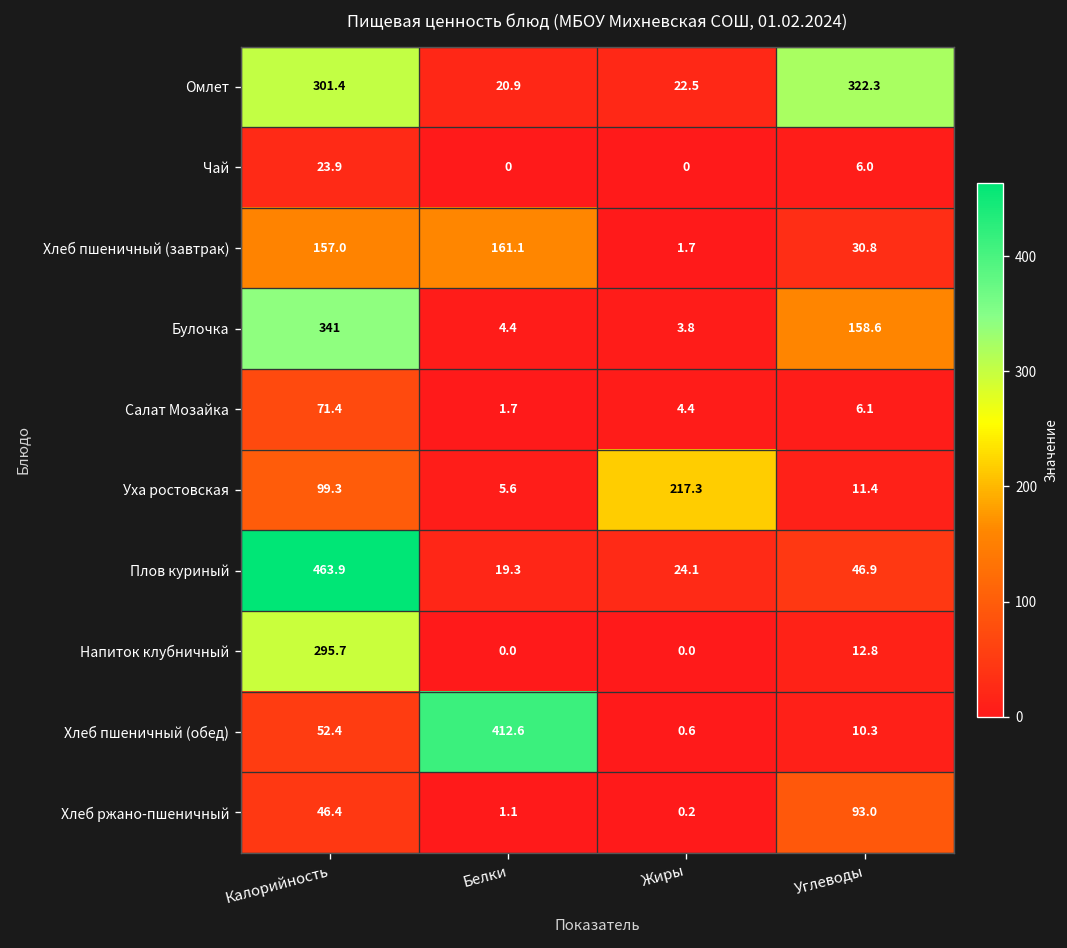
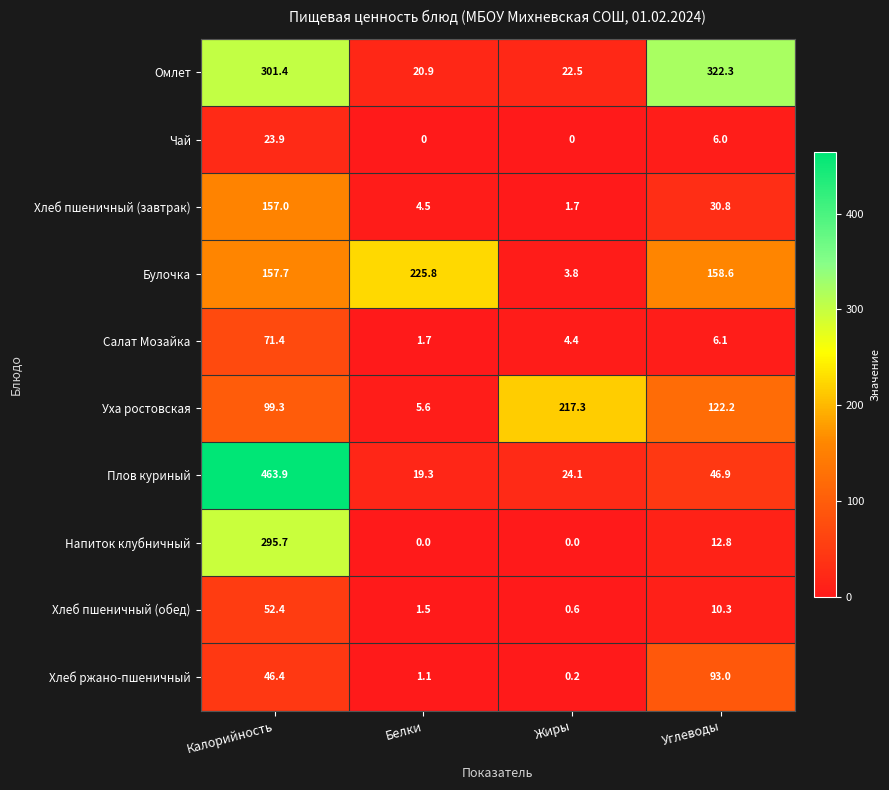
Хлеб пшеничный (завтрак), Белки: 161.1 -> 4.5
Булочка, Калорийность: 341 -> 157.7
Булочка, Белки: 4.4 -> 225.8
Уха ростовская, Углеводы: 11.4 -> 122.2
Хлеб пшеничный (обед), Белки: 412.6 -> 1.5
